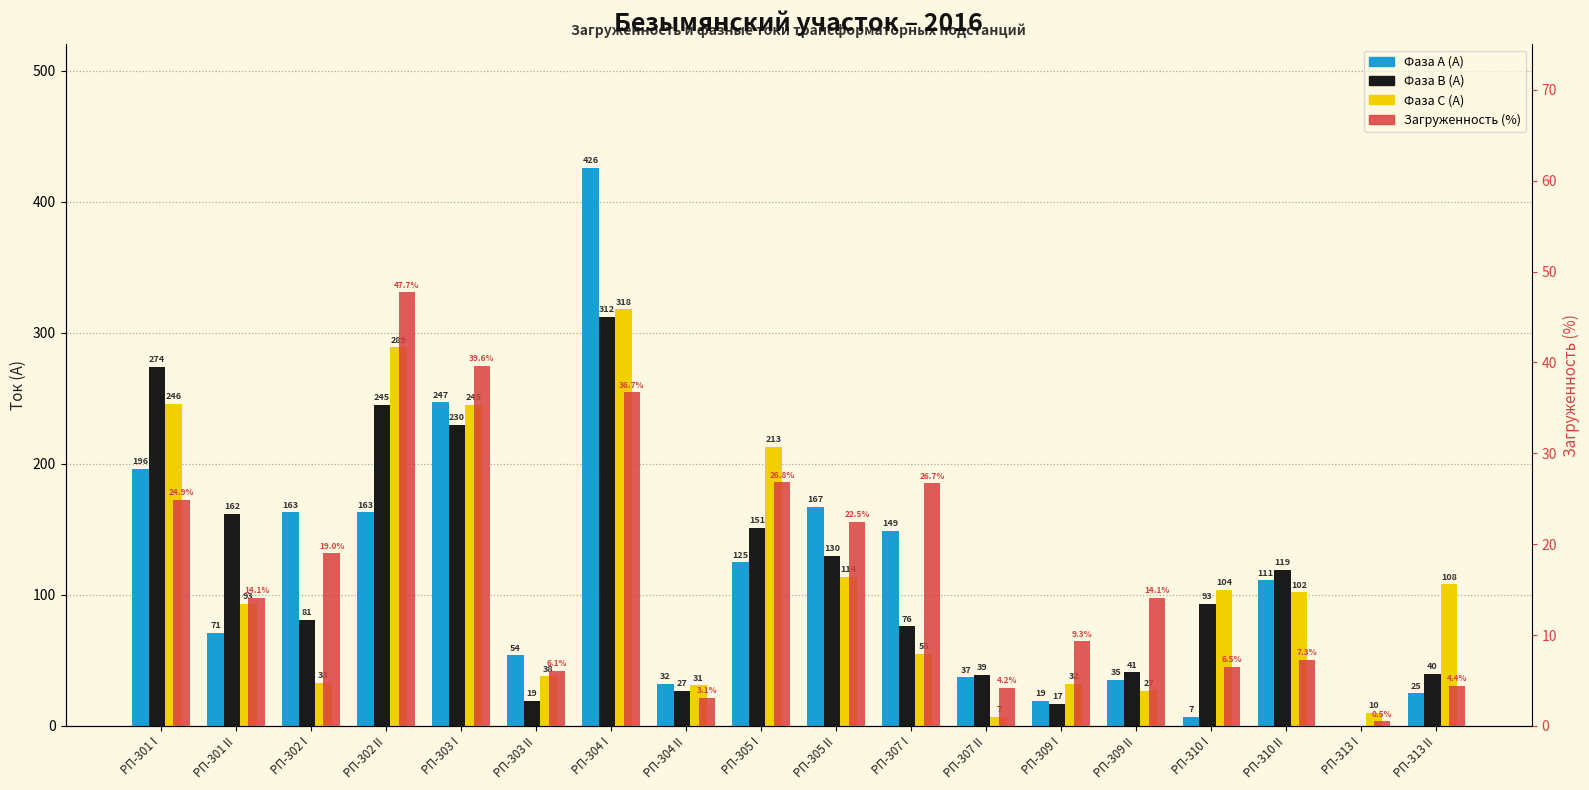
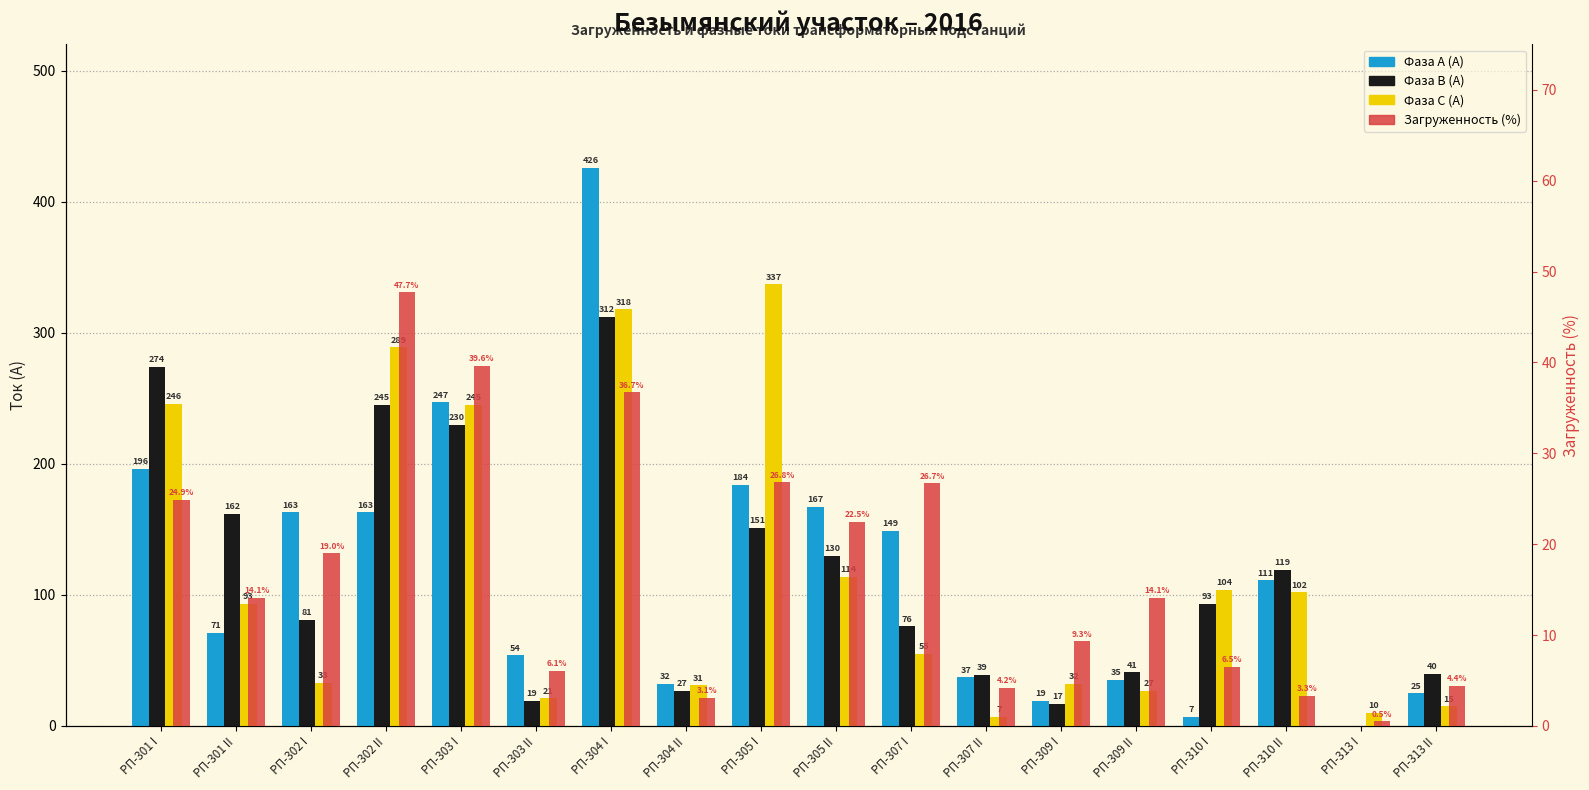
Фаза С (А), РП-303 II: 38 -> 21
Фаза А (А), РП-305 I: 125 -> 184
Фаза С (А), РП-305 I: 213 -> 337
Фаза С (А), РП-313 II: 108 -> 15
Загруженность (%), РП-310 II: 7.3% -> 3.3%
